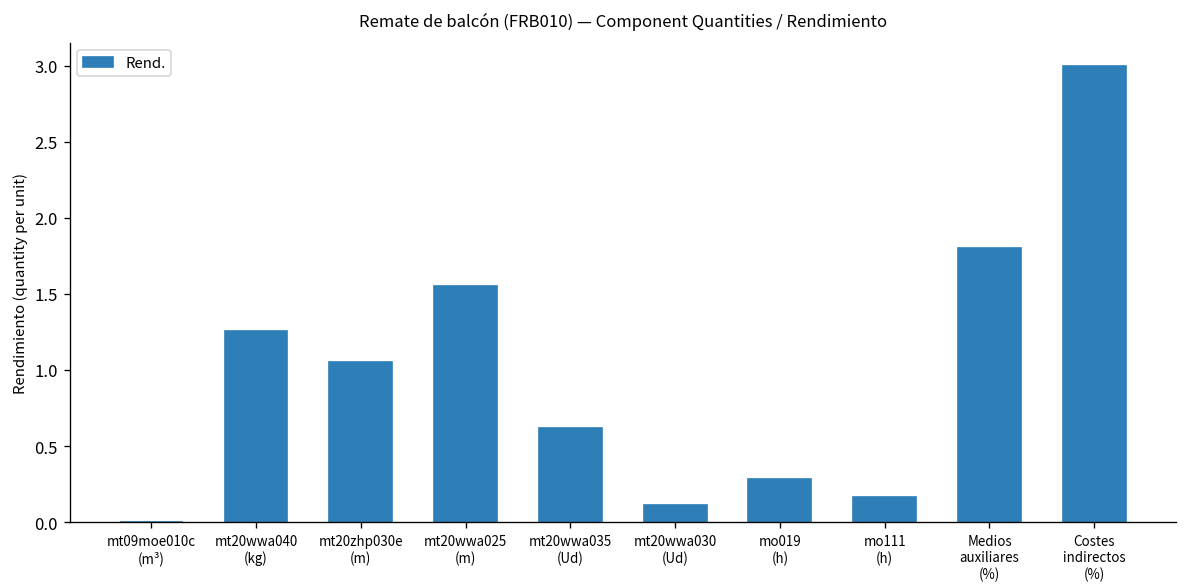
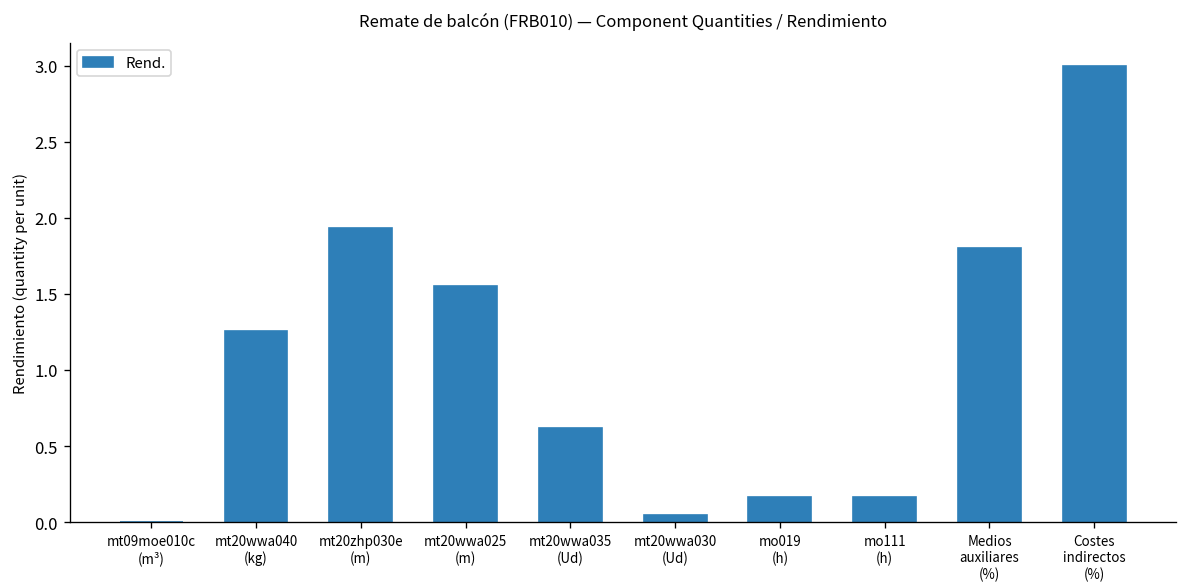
mt20zhp030e (m): 1.05 -> 1.93
mt20wwa030 (Ud): 0.11 -> 0.05
mo019 (h): 0.28 -> 0.17
